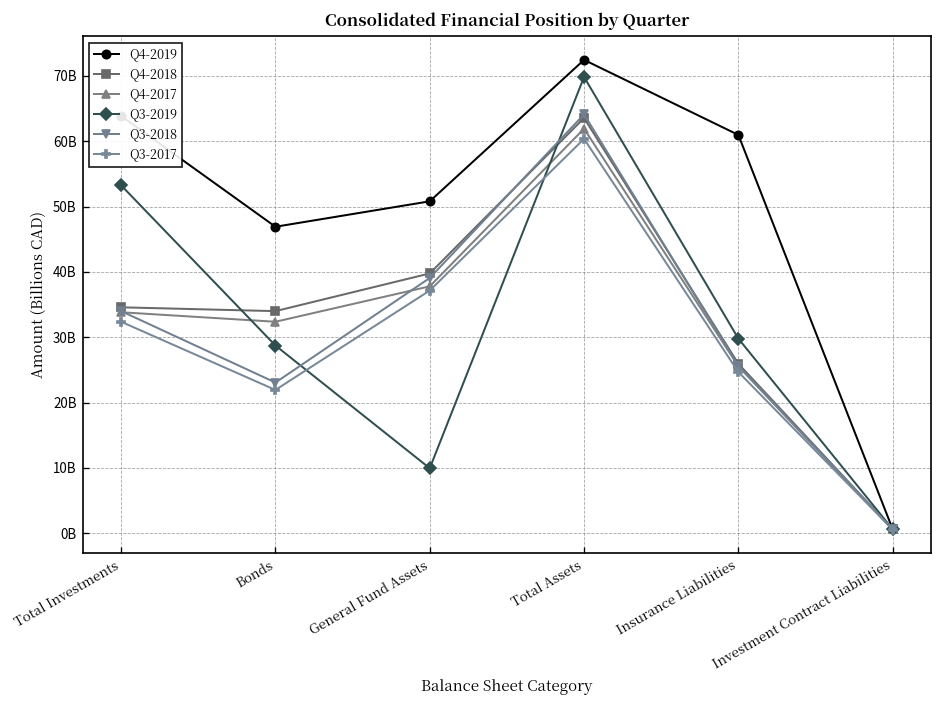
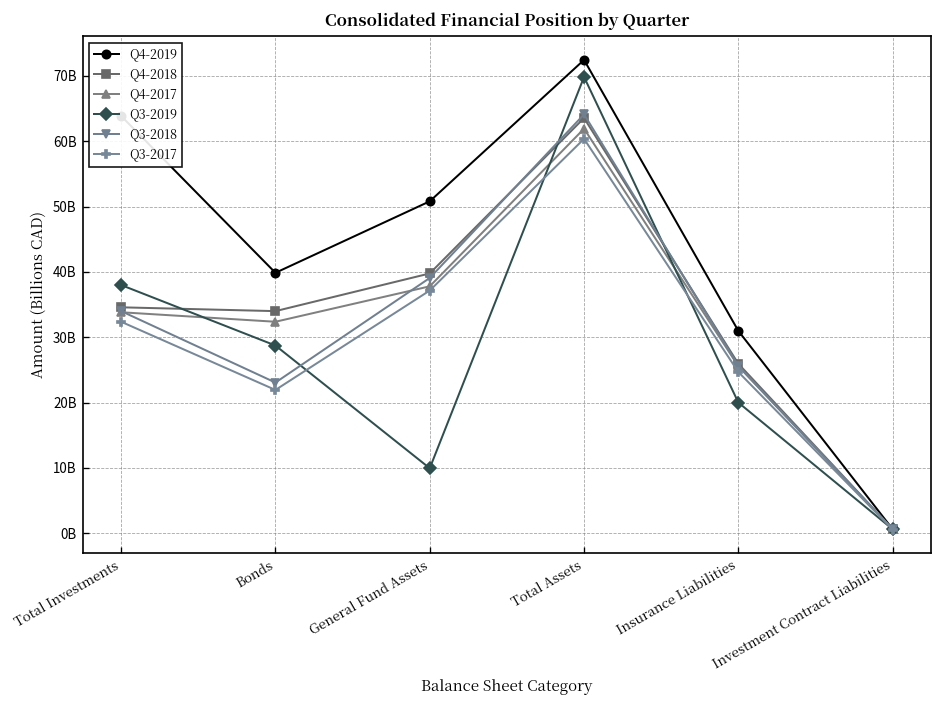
Q3-2019, Total Investments: 53000000000 -> 38000000000
Q4-2019, Bonds: 47000000000 -> 40000000000
Q4-2019, Insurance Liabilities: 61000000000 -> 31000000000
Q3-2019, Insurance Liabilities: 30000000000 -> 20000000000
